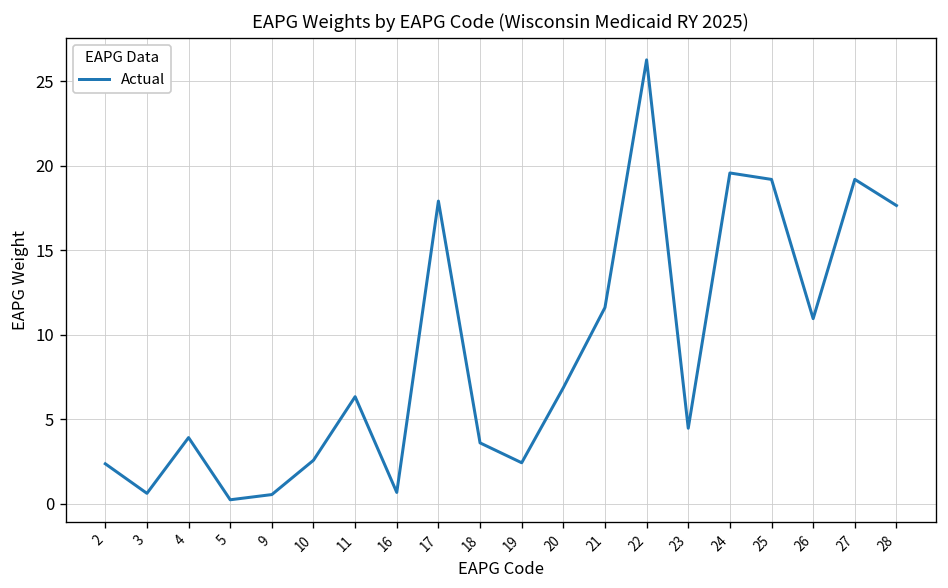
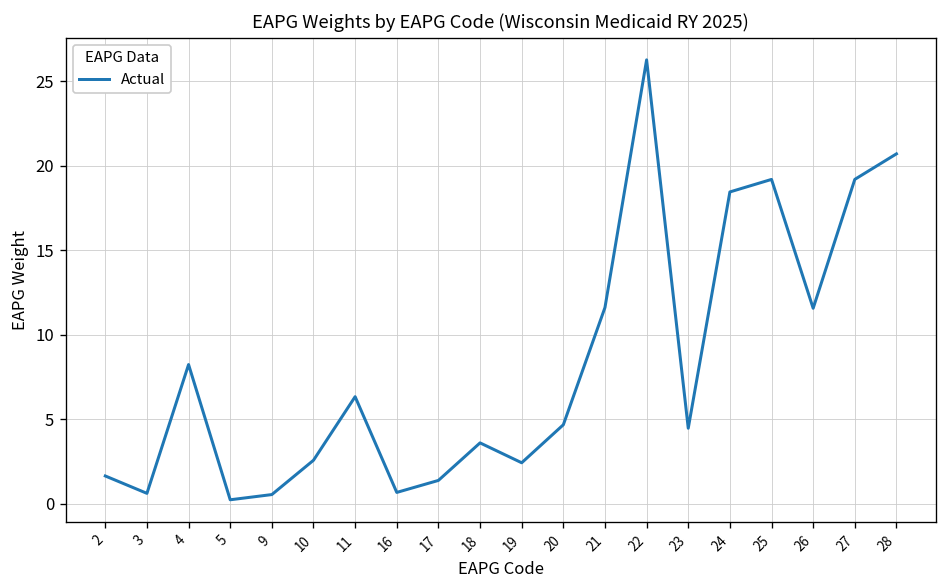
2: 2.4 -> 1.6
4: 3.9 -> 8.2
17: 17.9 -> 1.4
20: 6.9 -> 4.7
24: 19.6 -> 18.5
26: 11.0 -> 11.6
28: 17.7 -> 20.7
